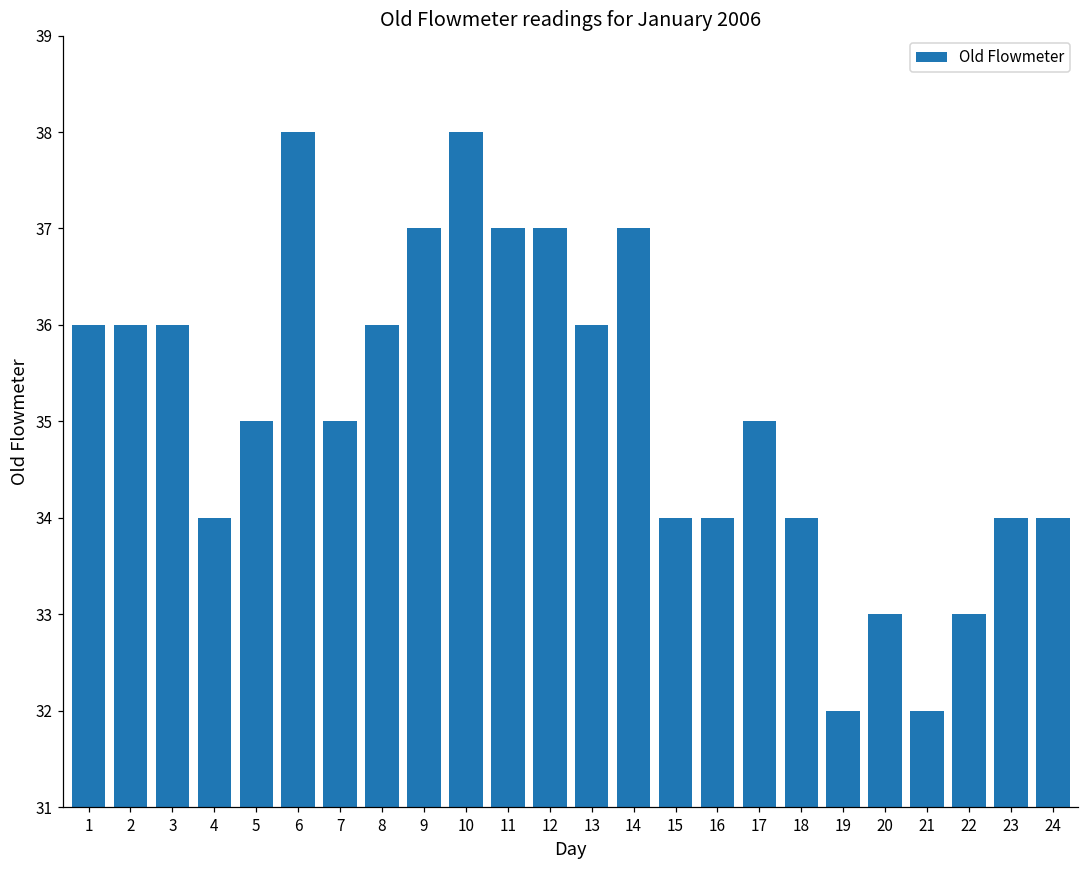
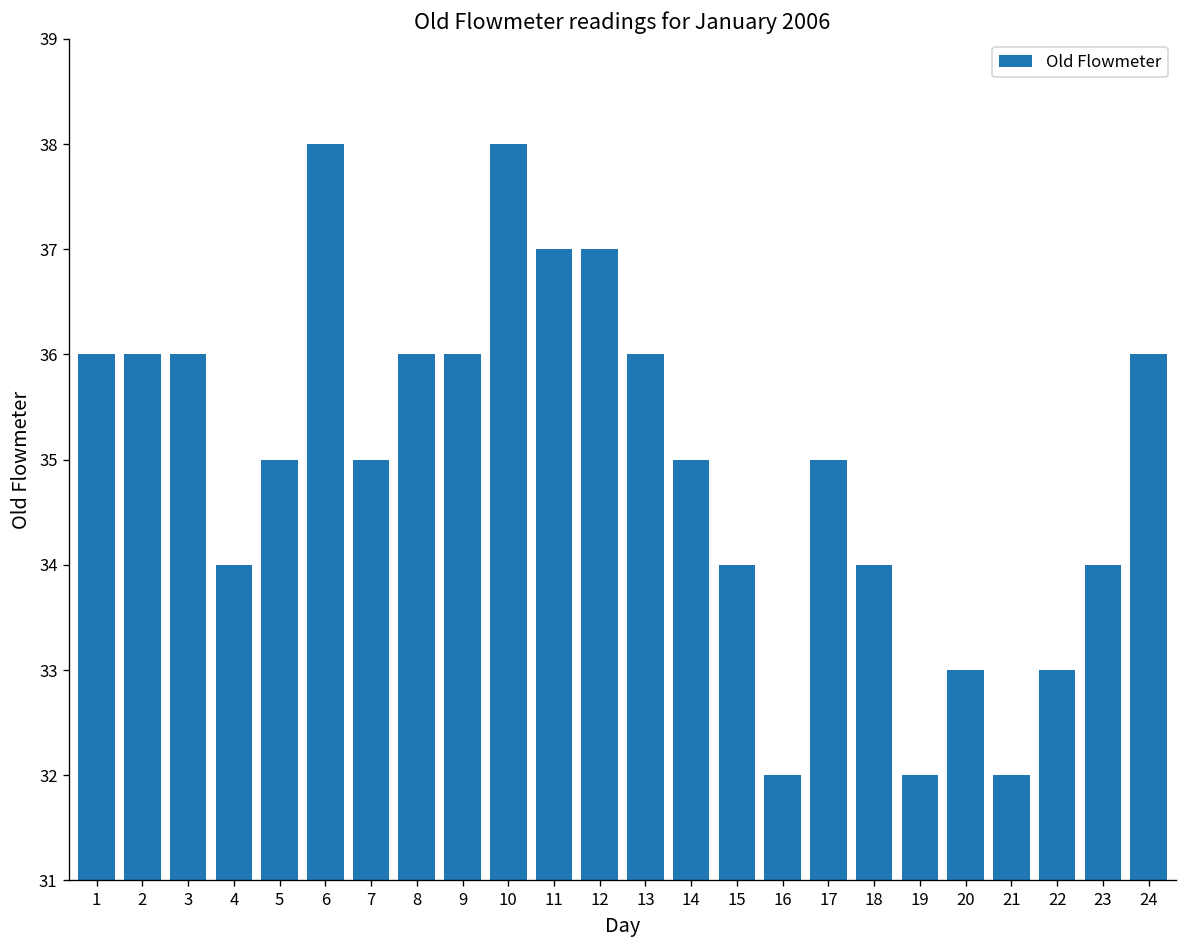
9: 37 -> 36
14: 37 -> 35
16: 34 -> 32
24: 34 -> 36
